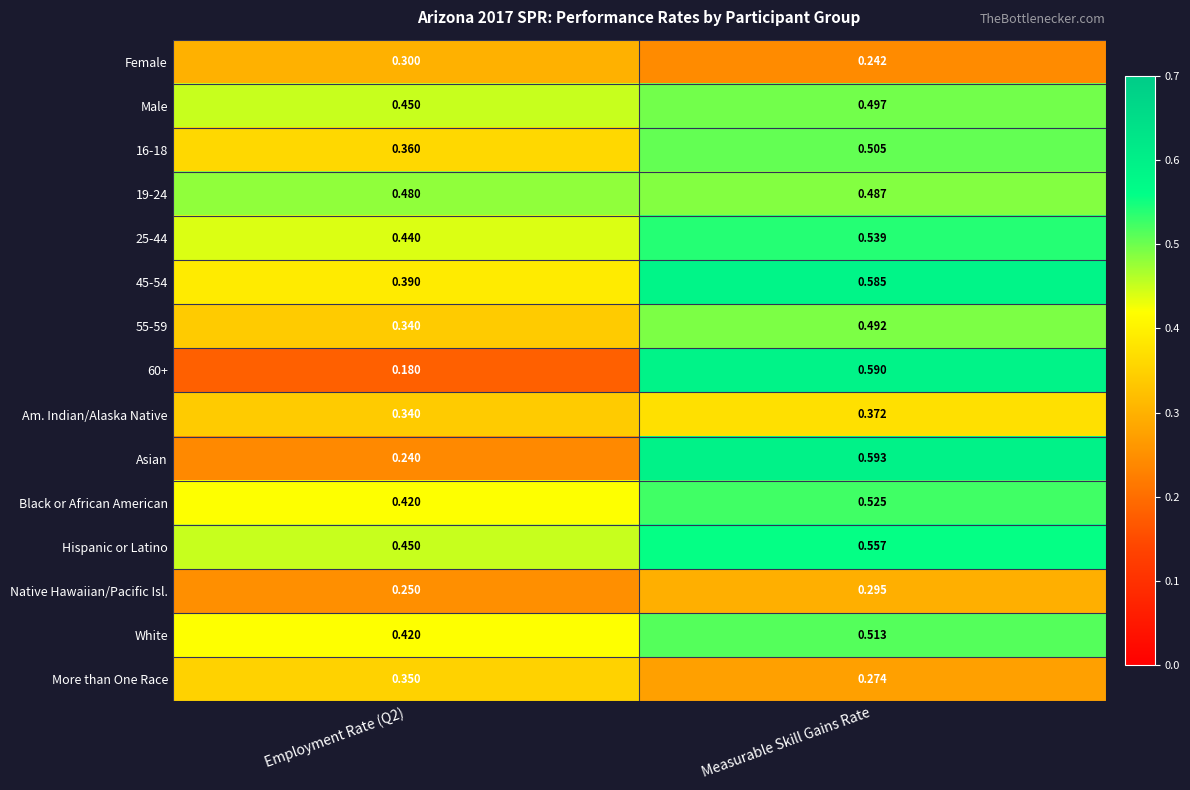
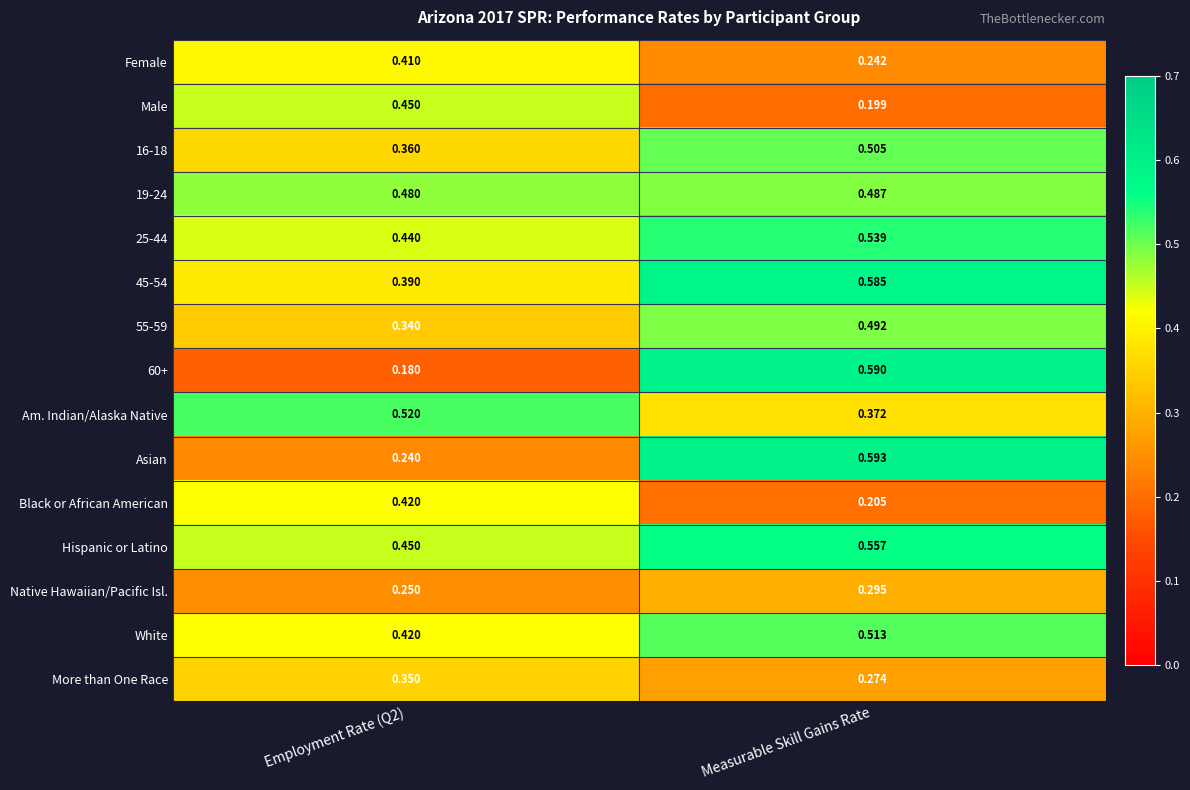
Female, Employment Rate (Q2): 0.300 -> 0.410
Male, Measurable Skill Gains Rate: 0.497 -> 0.199
Am. Indian/Alaska Native, Employment Rate (Q2): 0.340 -> 0.520
Black or African American, Measurable Skill Gains Rate: 0.525 -> 0.205
